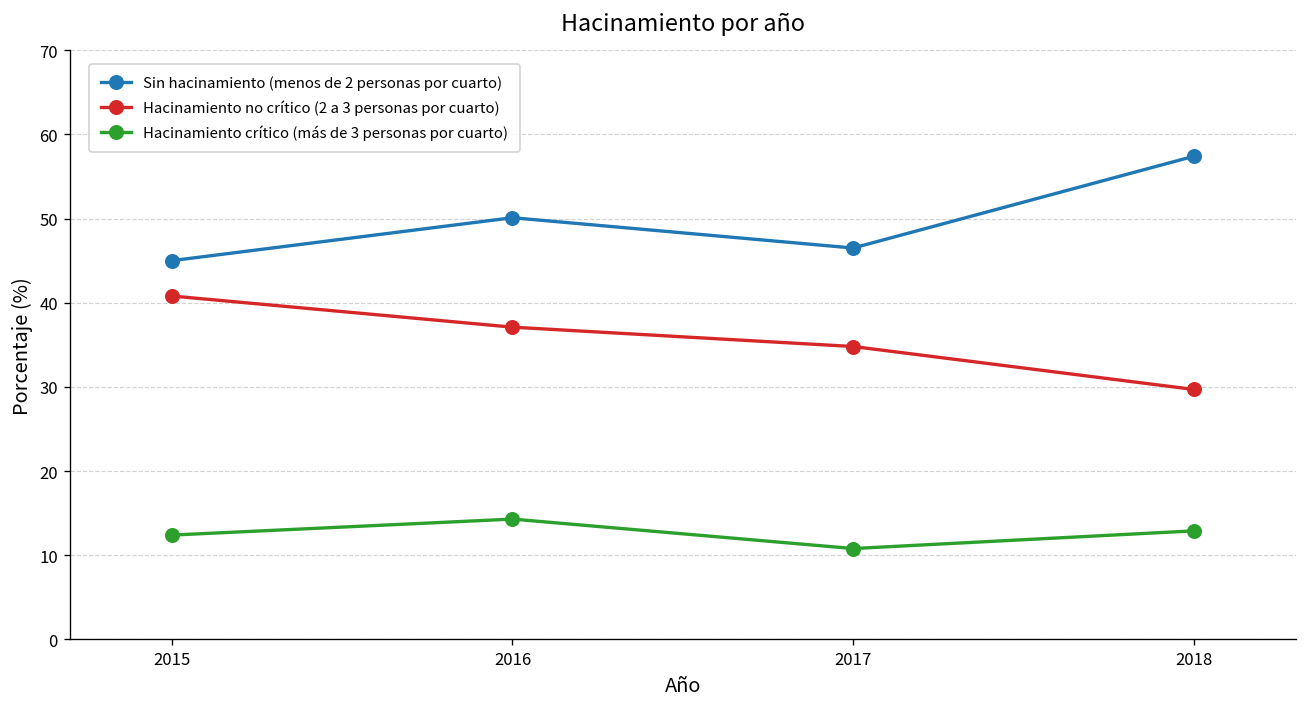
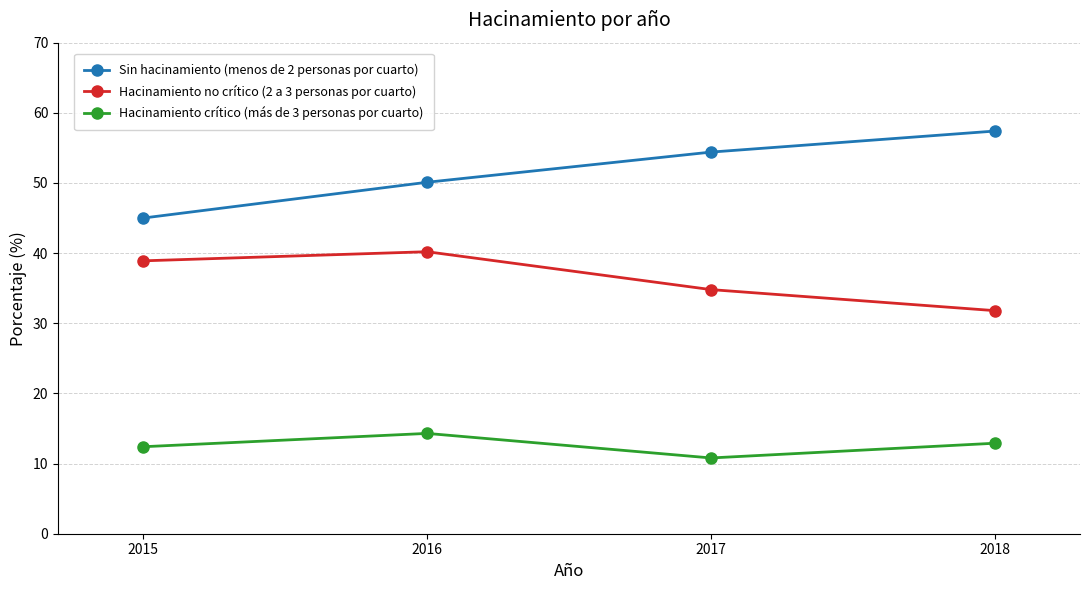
Hacinamiento no crítico (2 a 3 personas por cuarto), 2015: 41 -> 39
Hacinamiento no crítico (2 a 3 personas por cuarto), 2016: 37 -> 40
Sin hacinamiento (menos de 2 personas por cuarto), 2017: 47 -> 54
Hacinamiento no crítico (2 a 3 personas por cuarto), 2018: 30 -> 32
